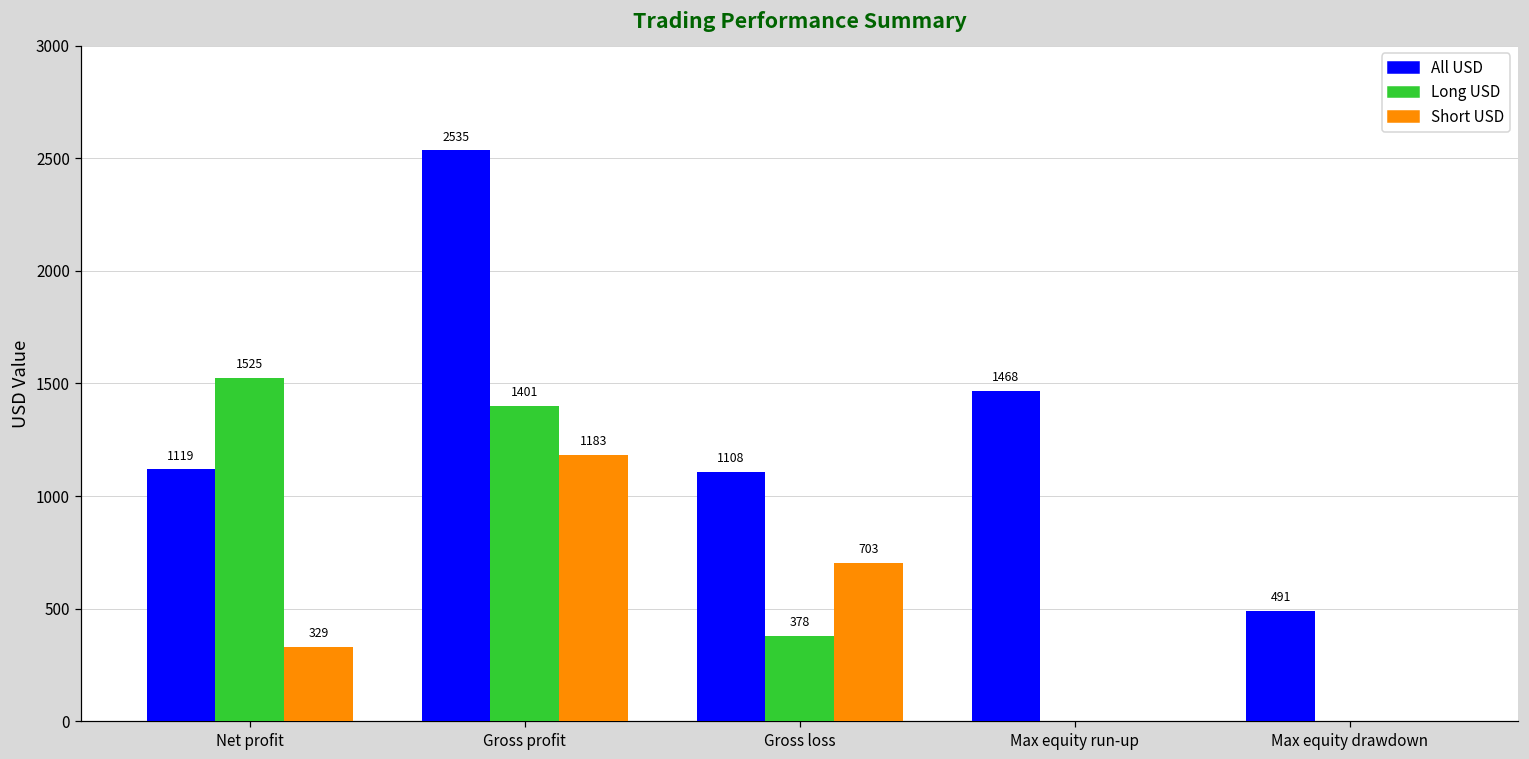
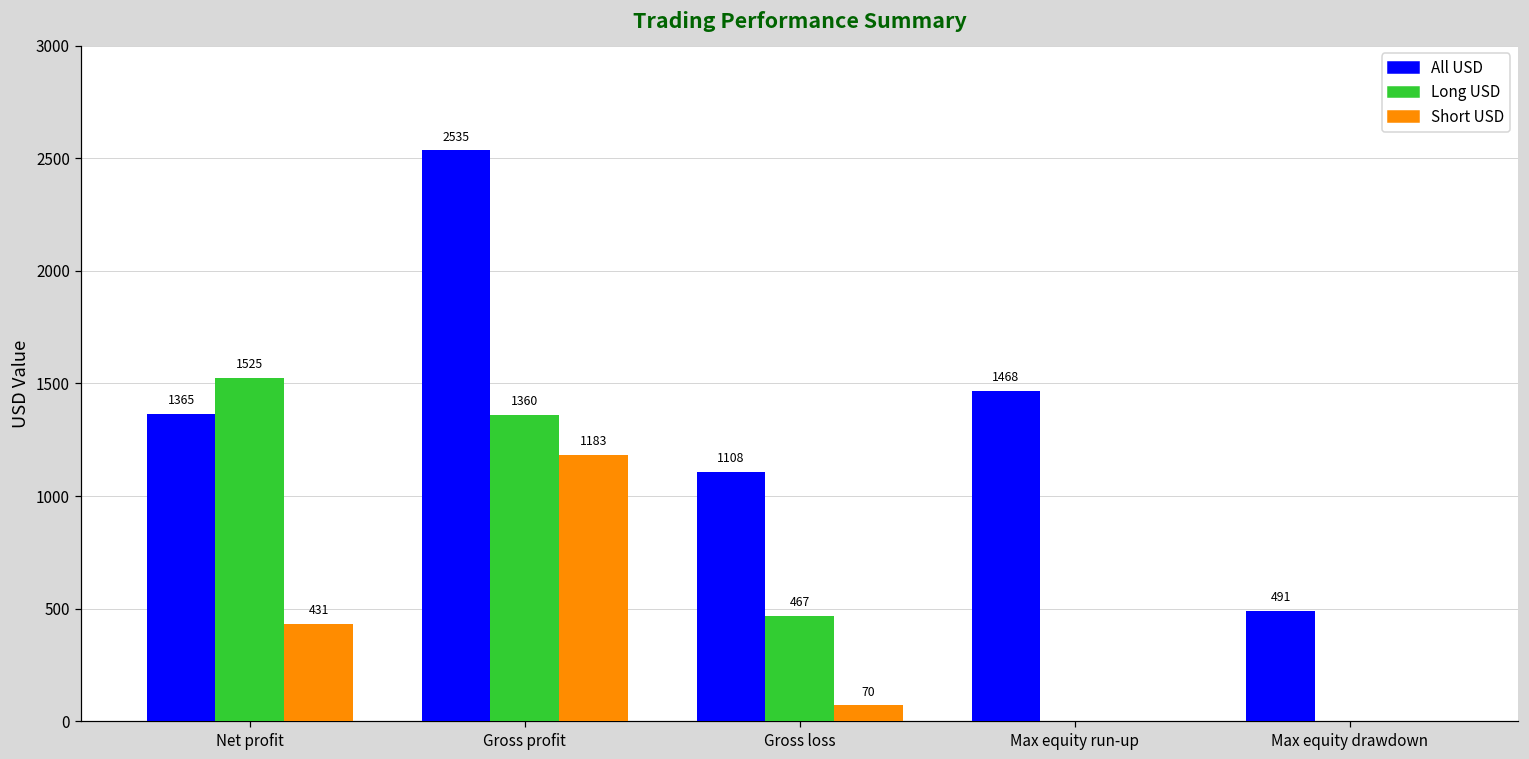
All USD, Net profit: 1119 -> 1365
Short USD, Net profit: 329 -> 431
Long USD, Gross profit: 1401 -> 1360
Long USD, Gross loss: 378 -> 467
Short USD, Gross loss: 703 -> 70
